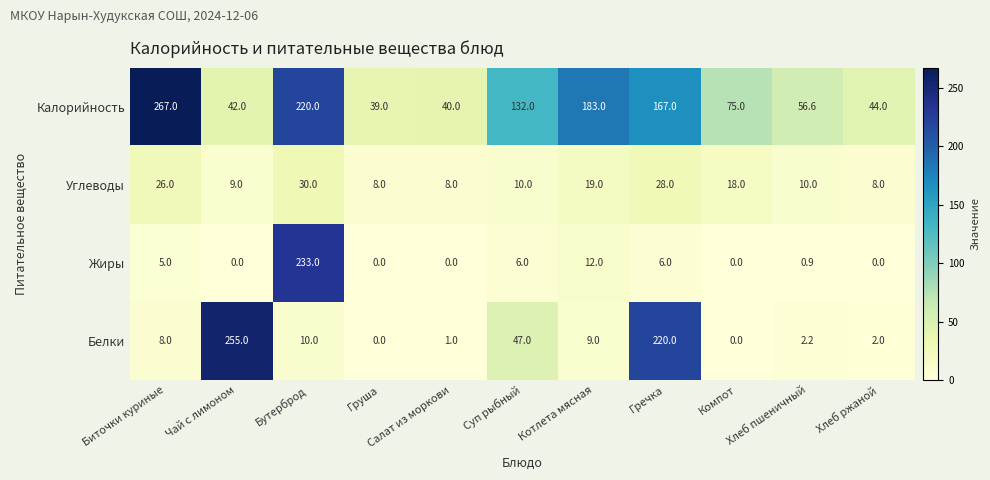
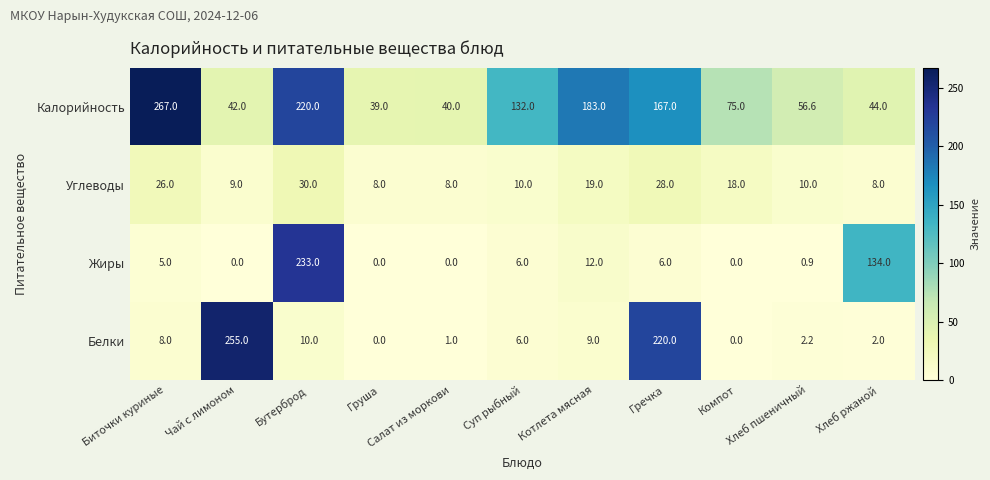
Жиры, Хлеб ржаной: 0.0 -> 134.0
Белки, Суп рыбный: 47.0 -> 6.0
